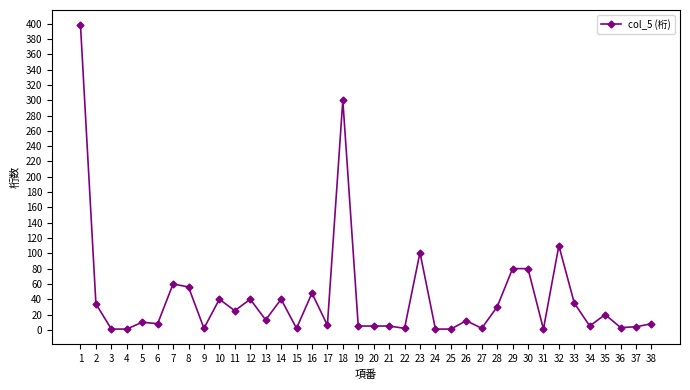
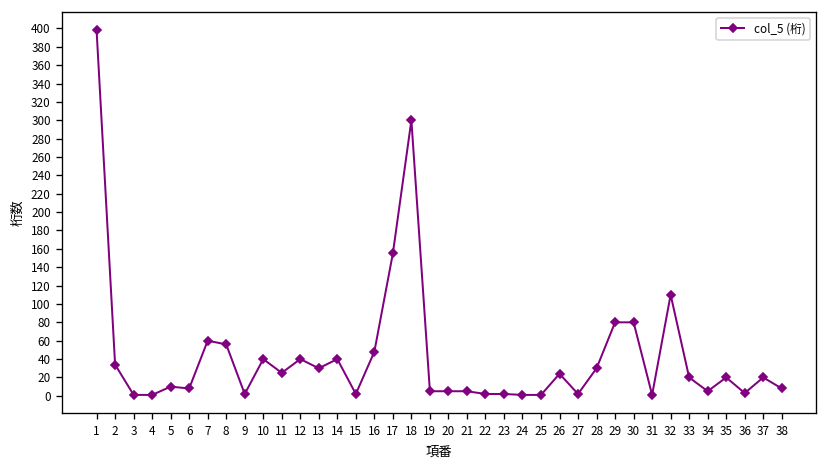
13: 10 -> 30
17: 10 -> 160
23: 100 -> 0
26: 10 -> 20
33: 40 -> 20
37: 0 -> 20
